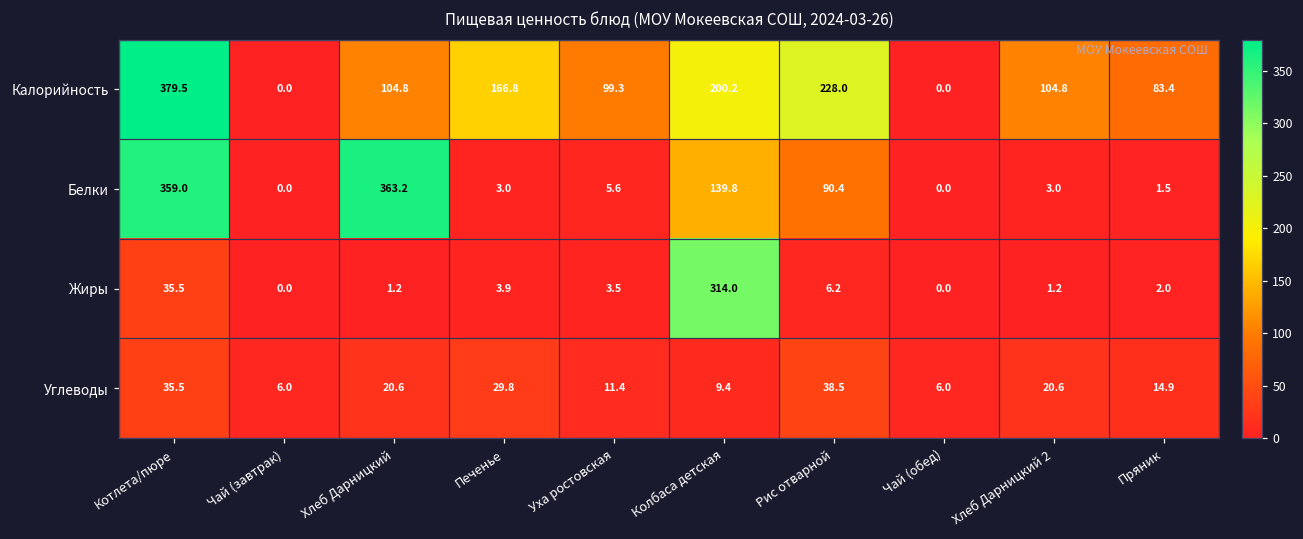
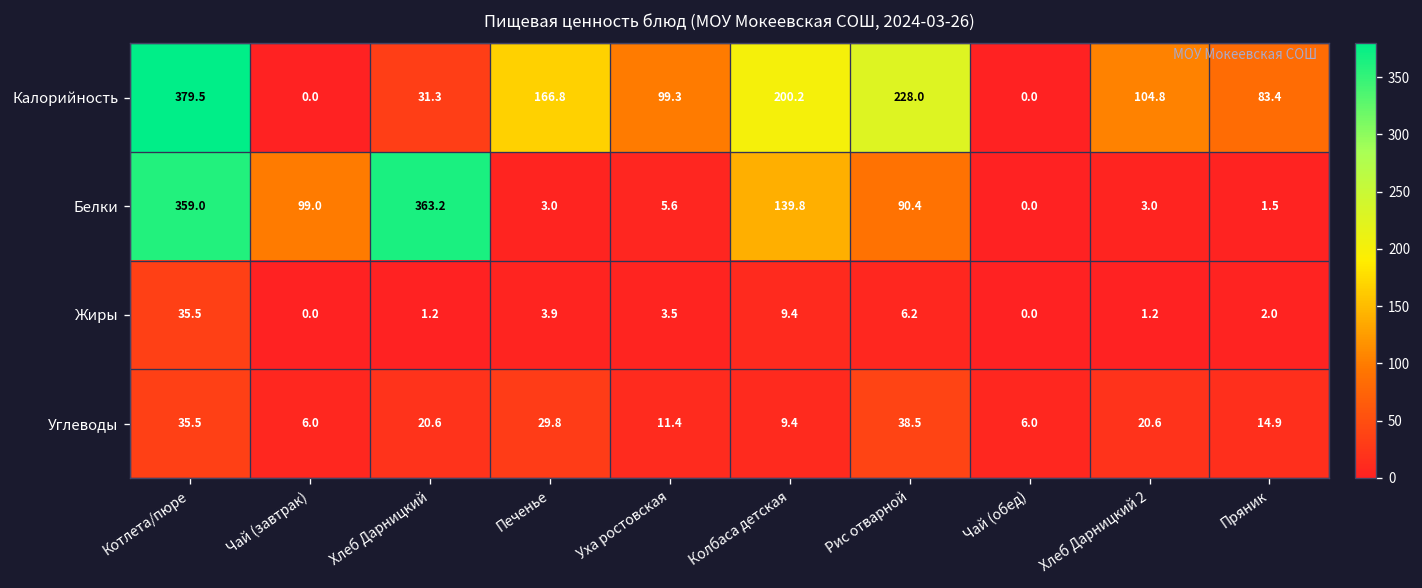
Калорийность, Хлеб Дарницкий: 104.8 -> 31.3
Белки, Чай (завтрак): 0.0 -> 99.0
Жиры, Колбаса детская: 314.0 -> 9.4
